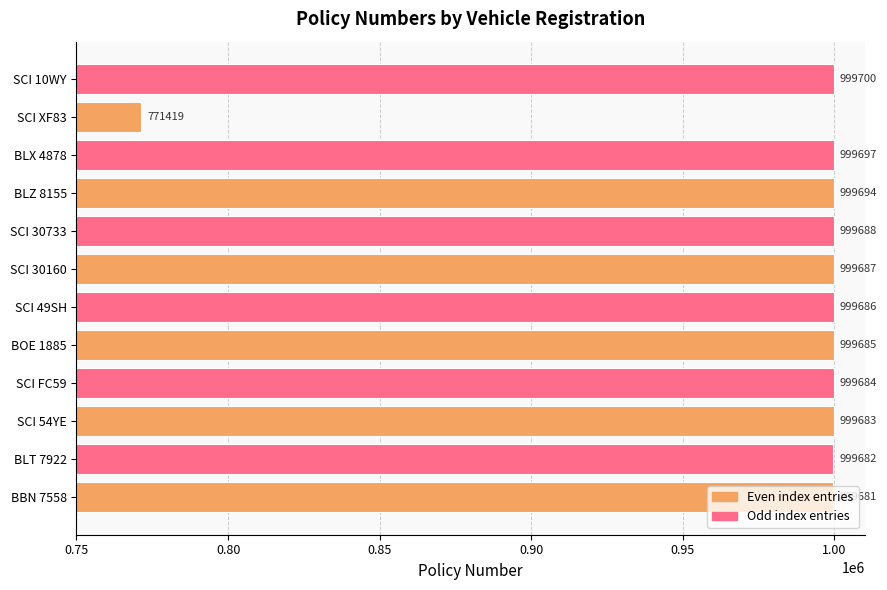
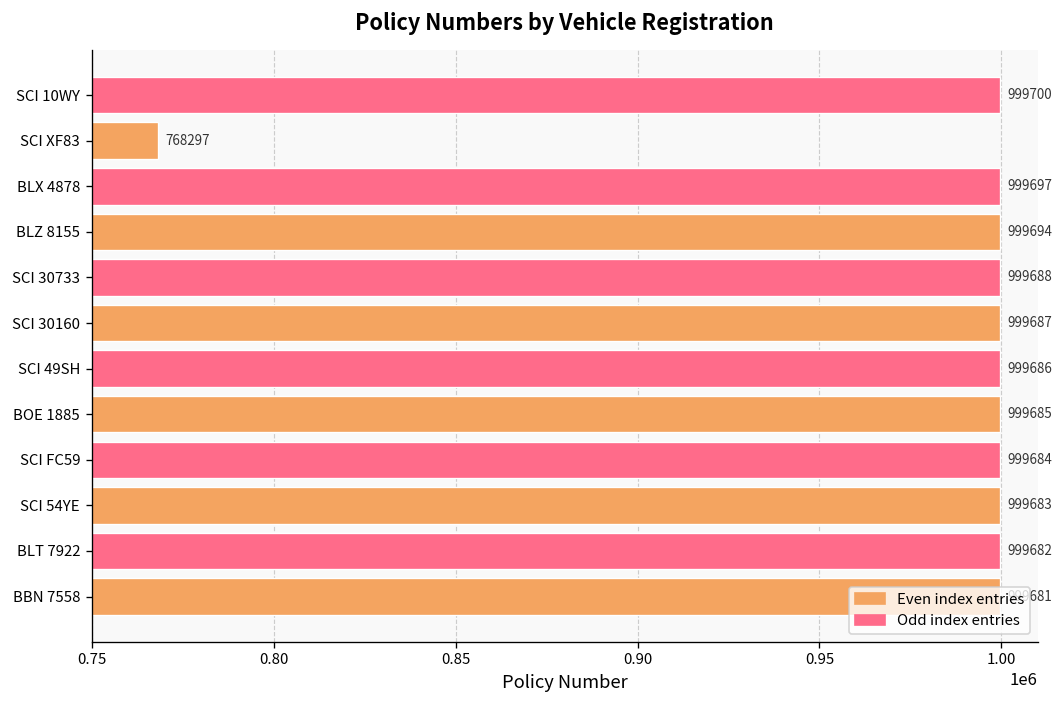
SCI XF83: 771419 -> 768297
